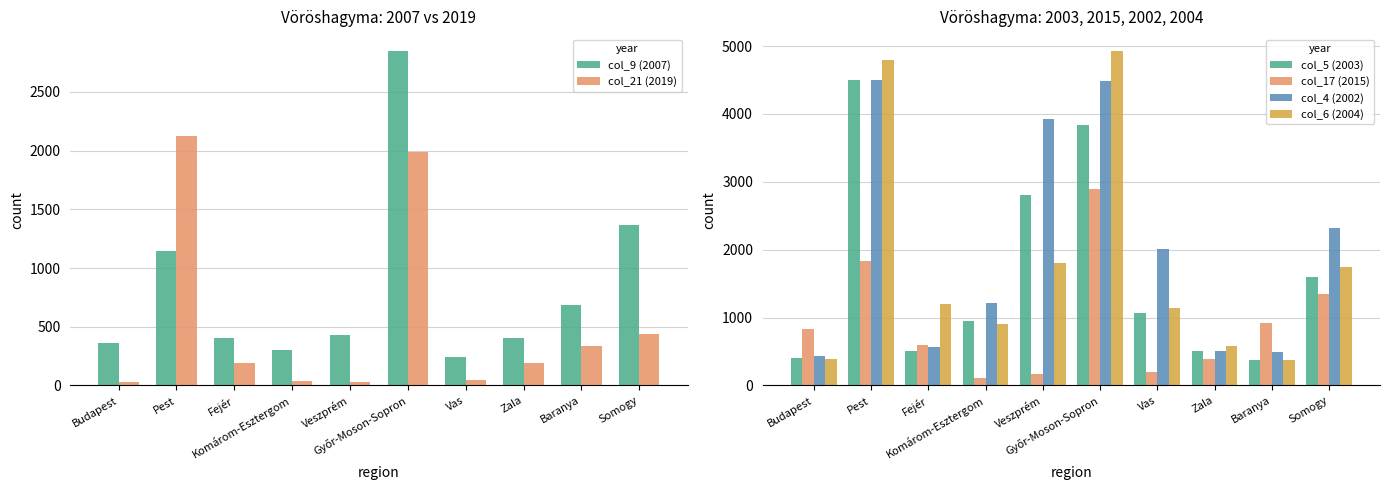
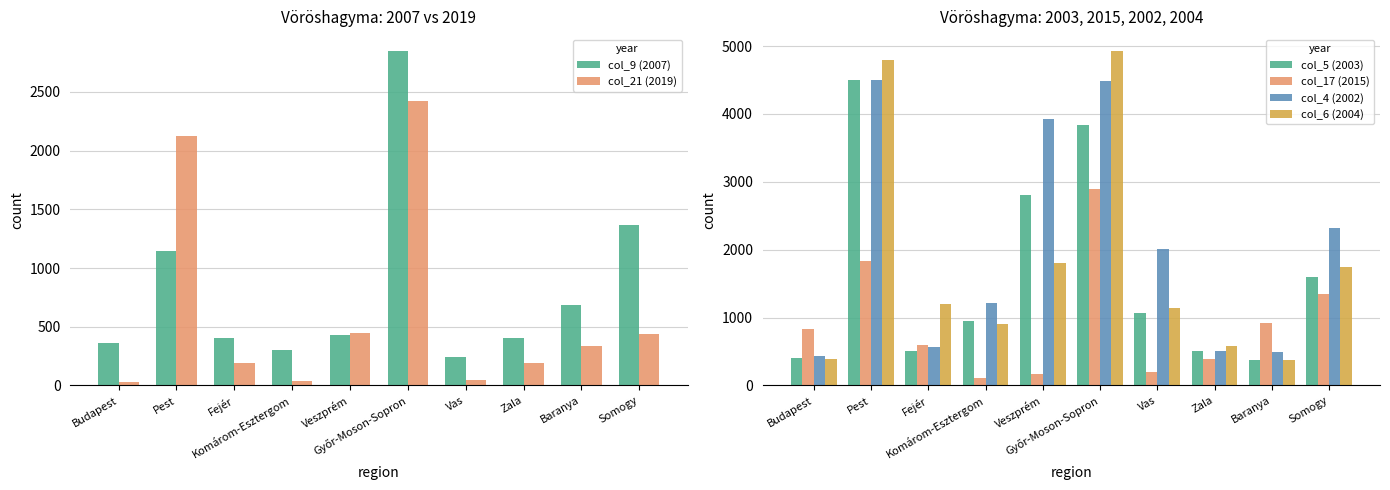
Vöröshagyma: 2007 vs 2019, col_21 (2019), Veszprém: 30 -> 450
Vöröshagyma: 2007 vs 2019, col_21 (2019), Győr-Moson-Sopron: 1990 -> 2420
